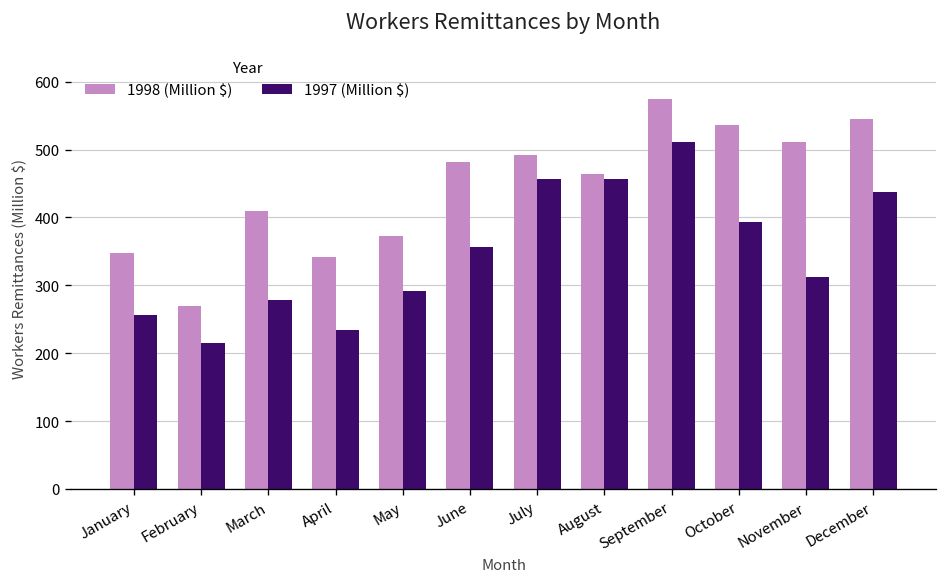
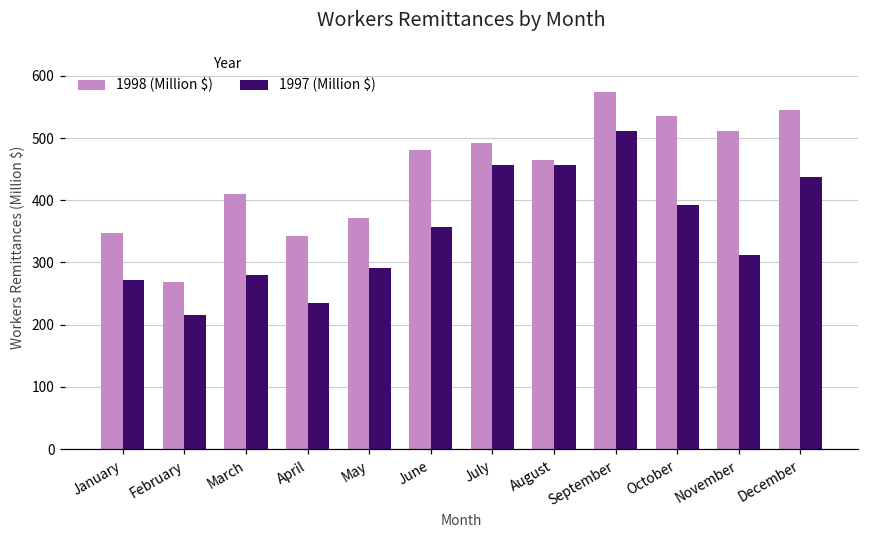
1997 (Million $), January: 260 -> 270
